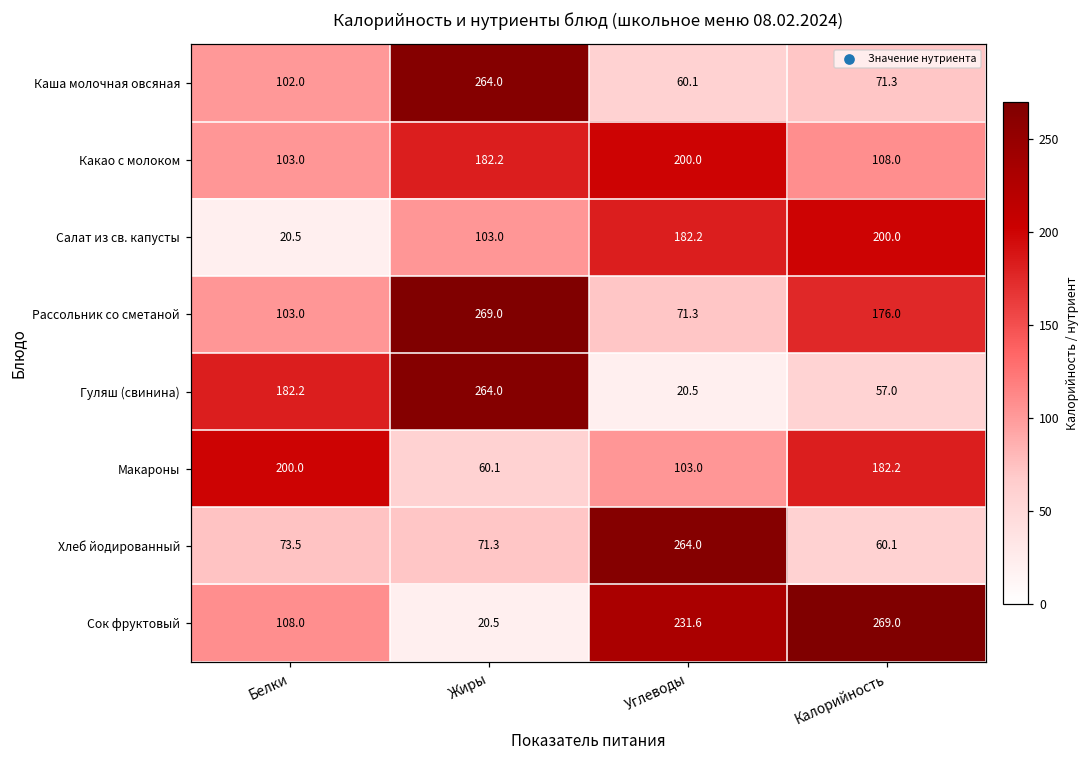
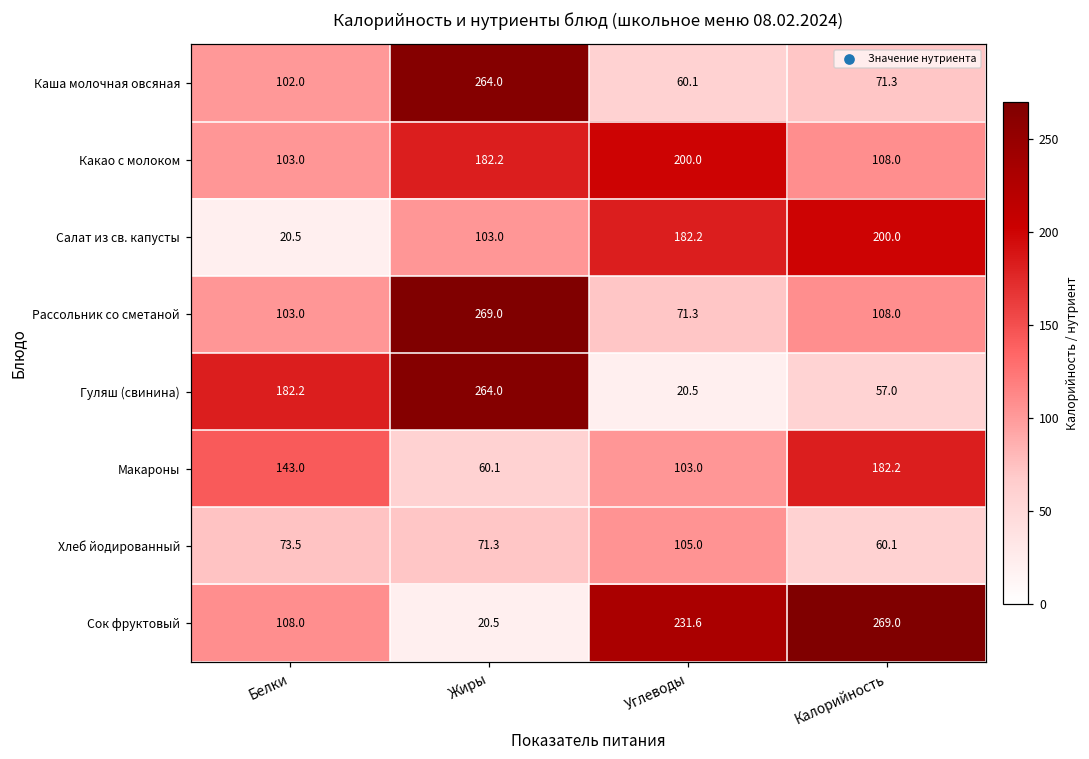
Рассольник со сметаной, Калорийность: 176.0 -> 108.0
Макароны, Белки: 200.0 -> 143.0
Хлеб йодированный, Углеводы: 264.0 -> 105.0
